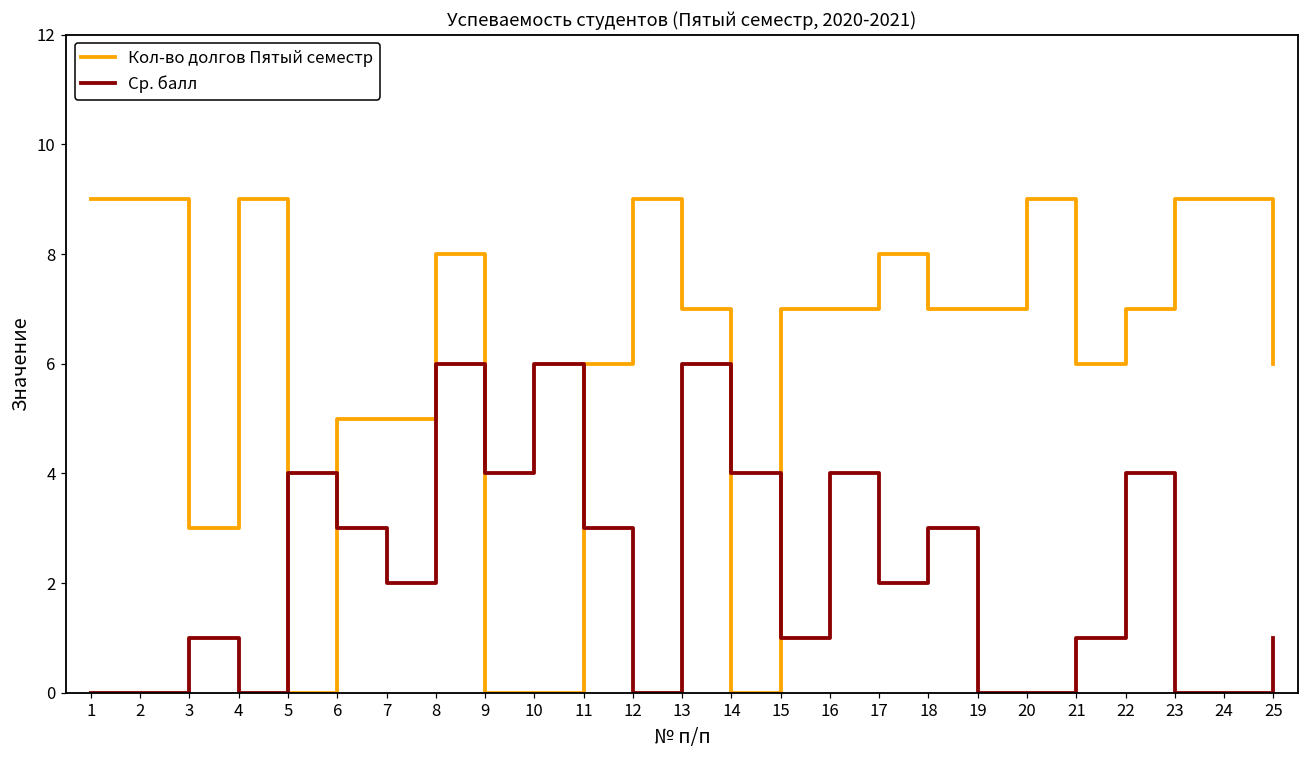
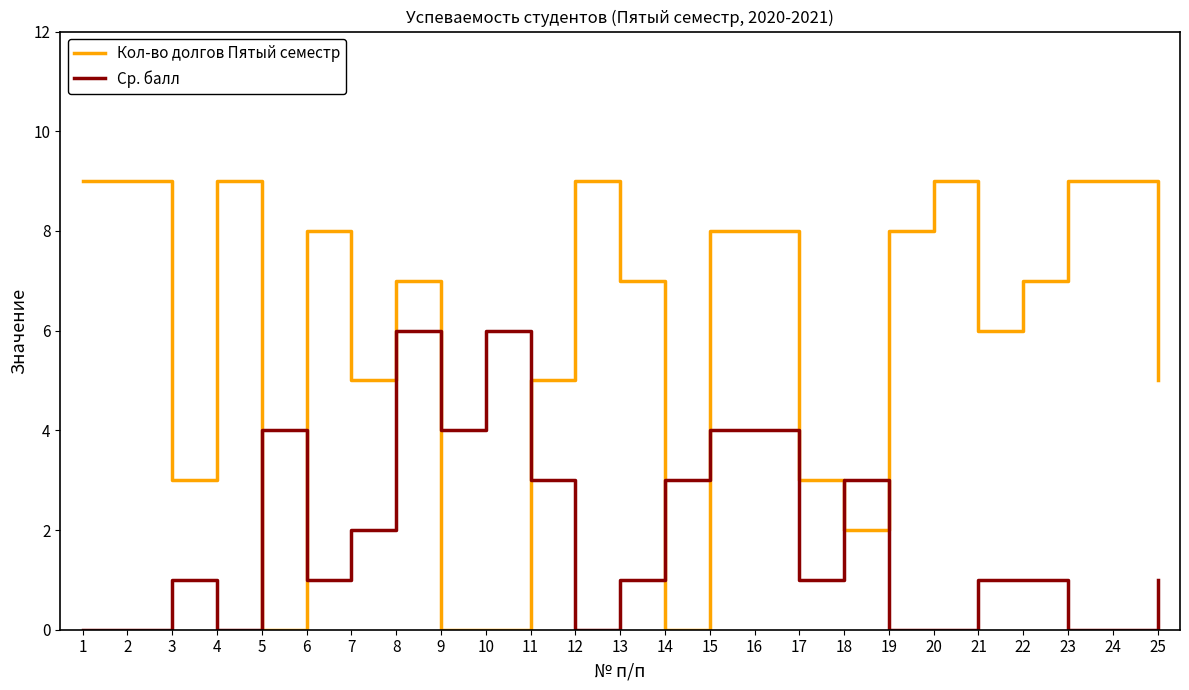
Кол-во долгов Пятый семестр, 6: 5 -> 8
Ср. балл, 6: 3 -> 1
Кол-во долгов Пятый семестр, 8: 8 -> 7
Кол-во долгов Пятый семестр, 11: 6 -> 5
Ср. балл, 13: 6 -> 1
Ср. балл, 14: 4 -> 3
Кол-во долгов Пятый семестр, 15: 7 -> 8
Ср. балл, 15: 1 -> 4
Кол-во долгов Пятый семестр, 16: 7 -> 8
Кол-во долгов Пятый семестр, 17: 8 -> 3
Ср. балл, 17: 2 -> 1
Кол-во долгов Пятый семестр, 18: 7 -> 2
Кол-во долгов Пятый семестр, 19: 7 -> 8
Ср. балл, 22: 4 -> 1
Кол-во долгов Пятый семестр, 25: 6 -> 5
